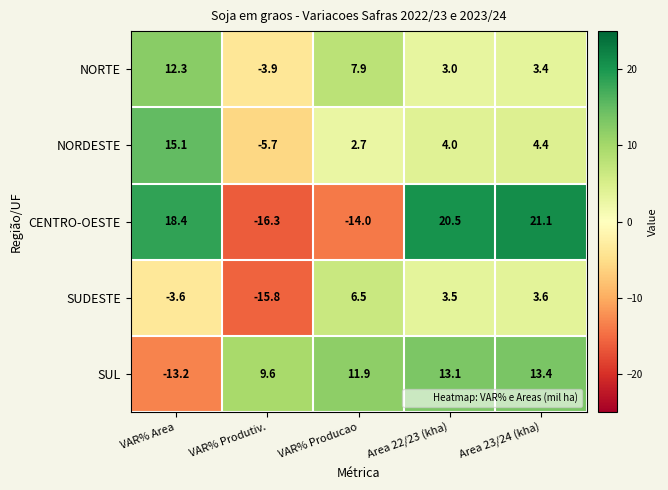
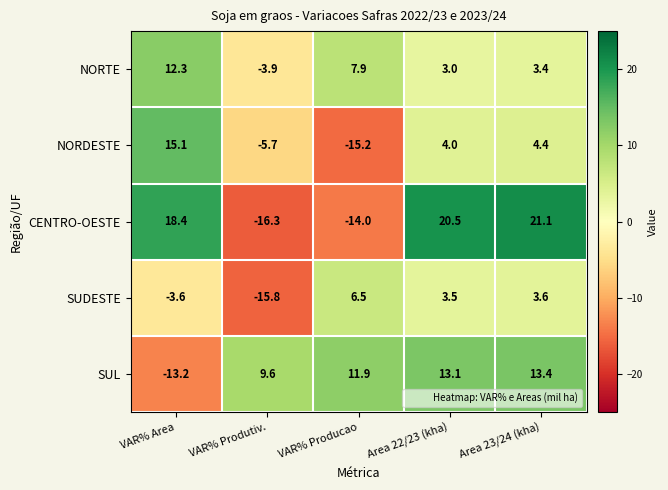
NORDESTE, VAR% Producao: 2.7 -> -15.2
